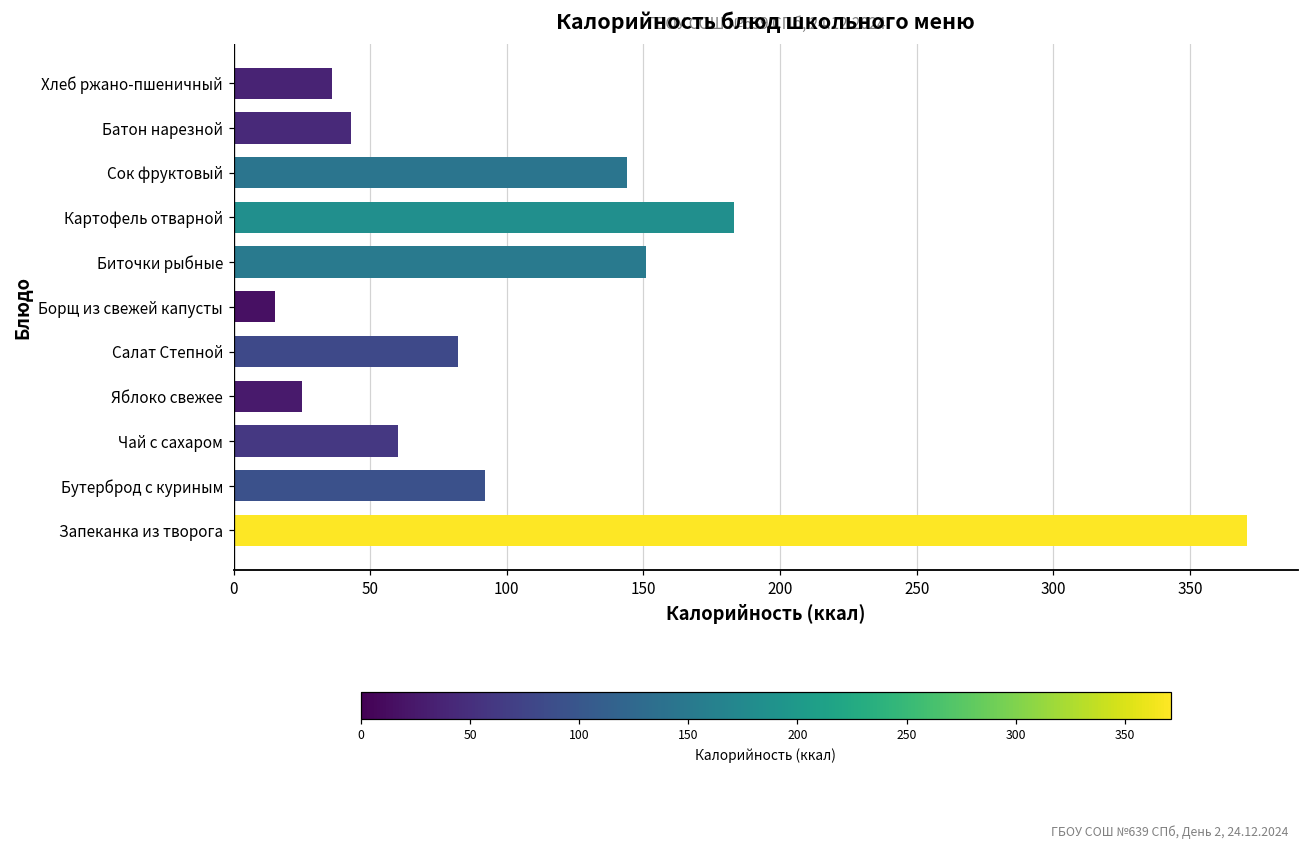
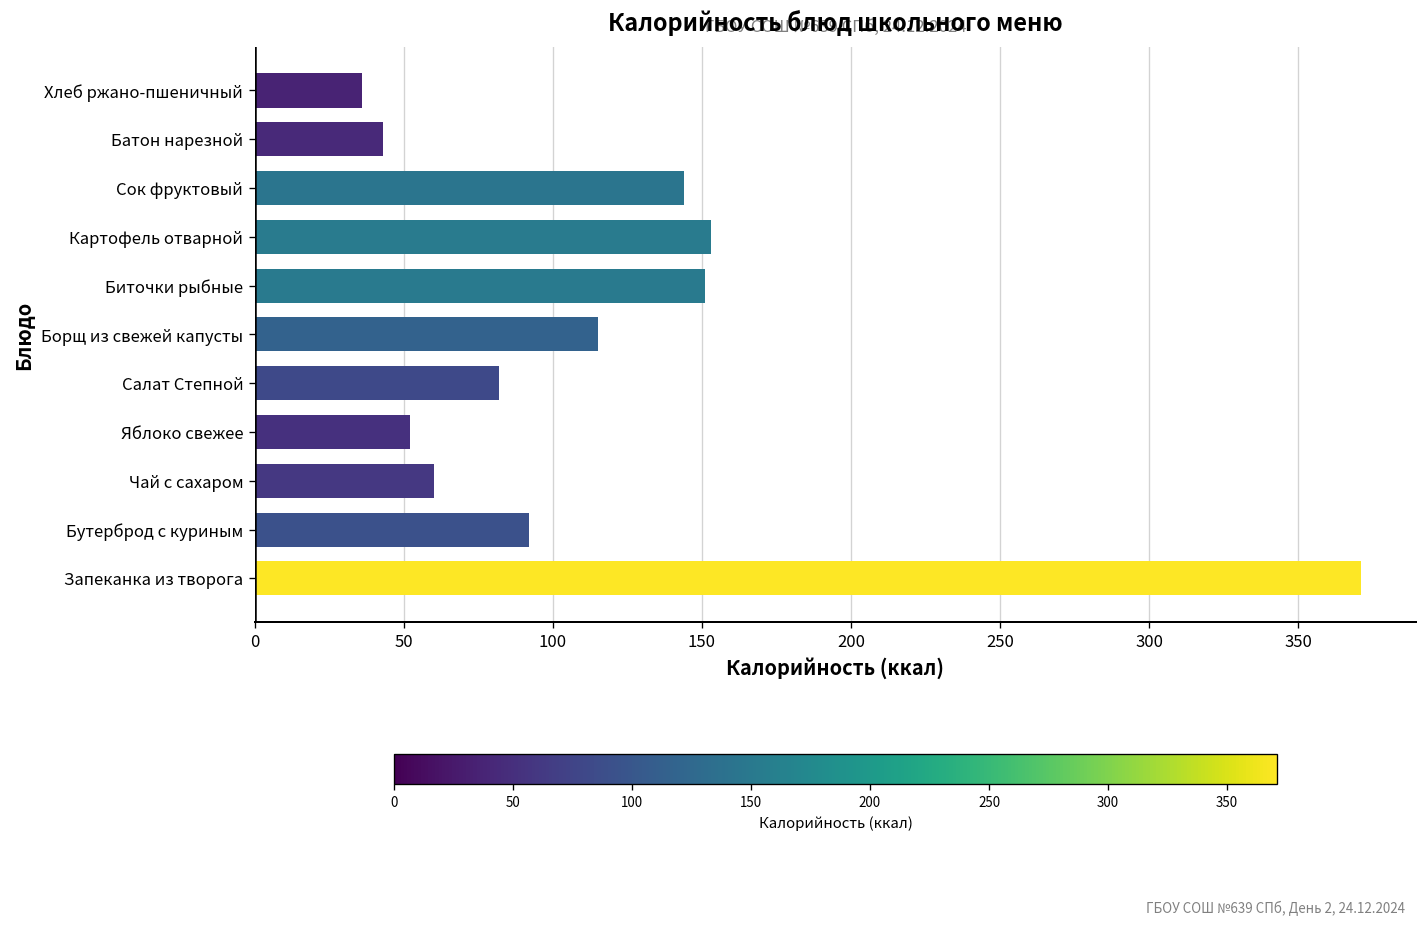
Картофель отварной: 183 -> 153
Борщ из свежей капусты: 15 -> 115
Яблоко свежее: 25 -> 52
